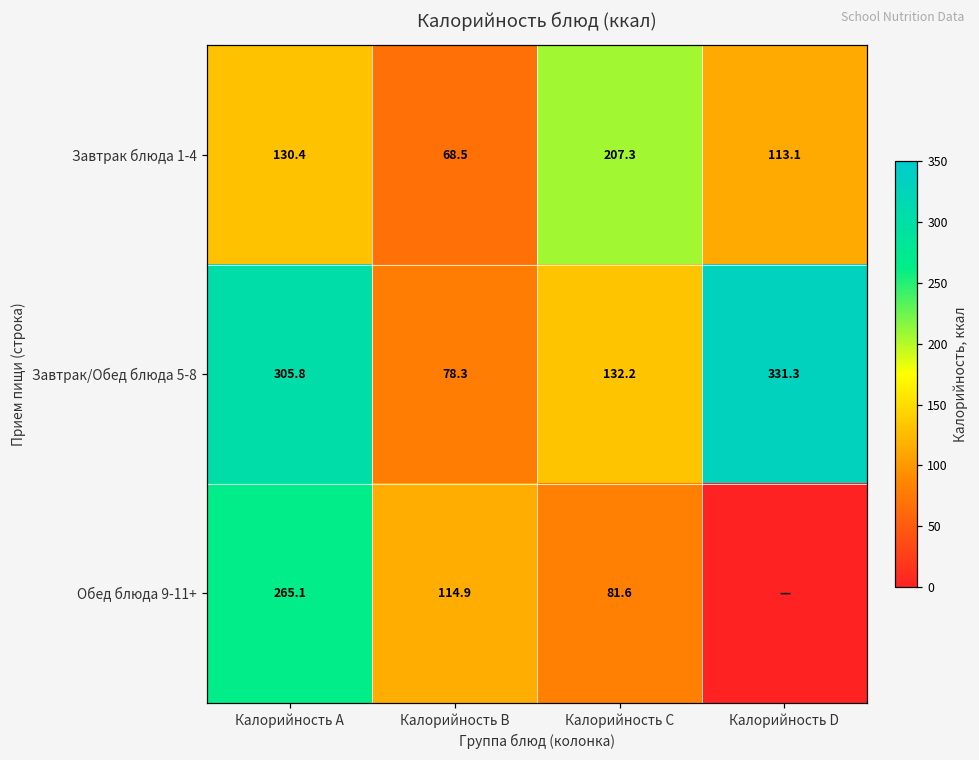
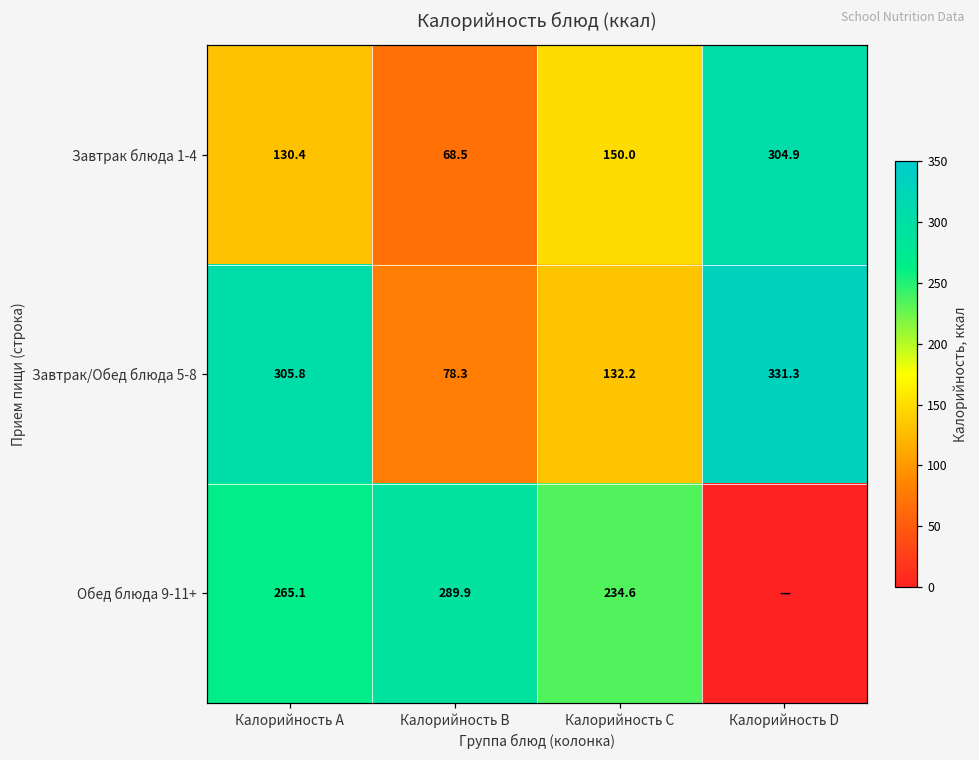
Завтрак блюда 1-4, Калорийность C: 207.3 -> 150.0
Завтрак блюда 1-4, Калорийность D: 113.1 -> 304.9
Обед блюда 9-11+, Калорийность B: 114.9 -> 289.9
Обед блюда 9-11+, Калорийность C: 81.6 -> 234.6
